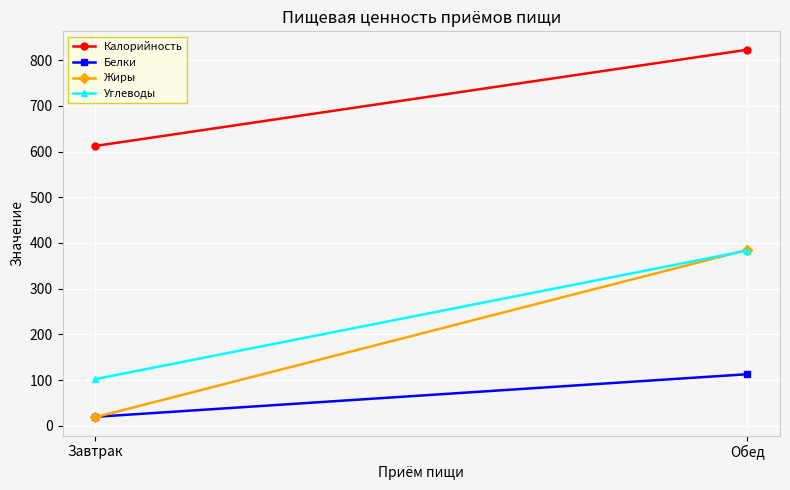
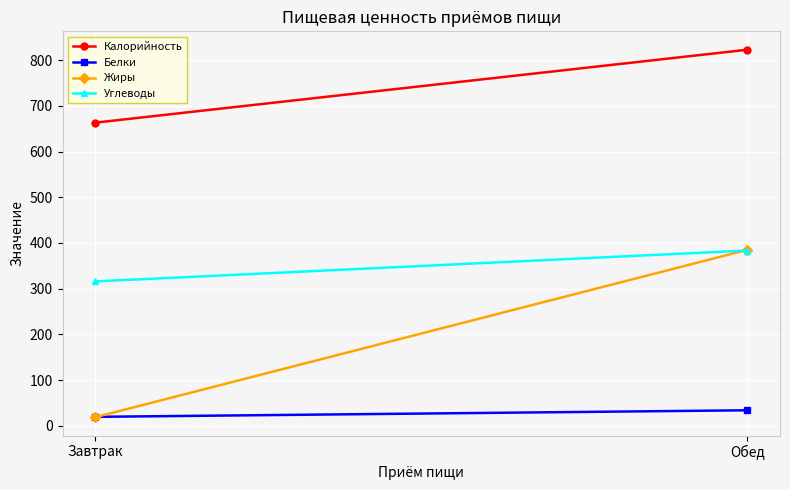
Калорийность, Завтрак: 610 -> 660
Углеводы, Завтрак: 100 -> 320
Белки, Обед: 110 -> 30
